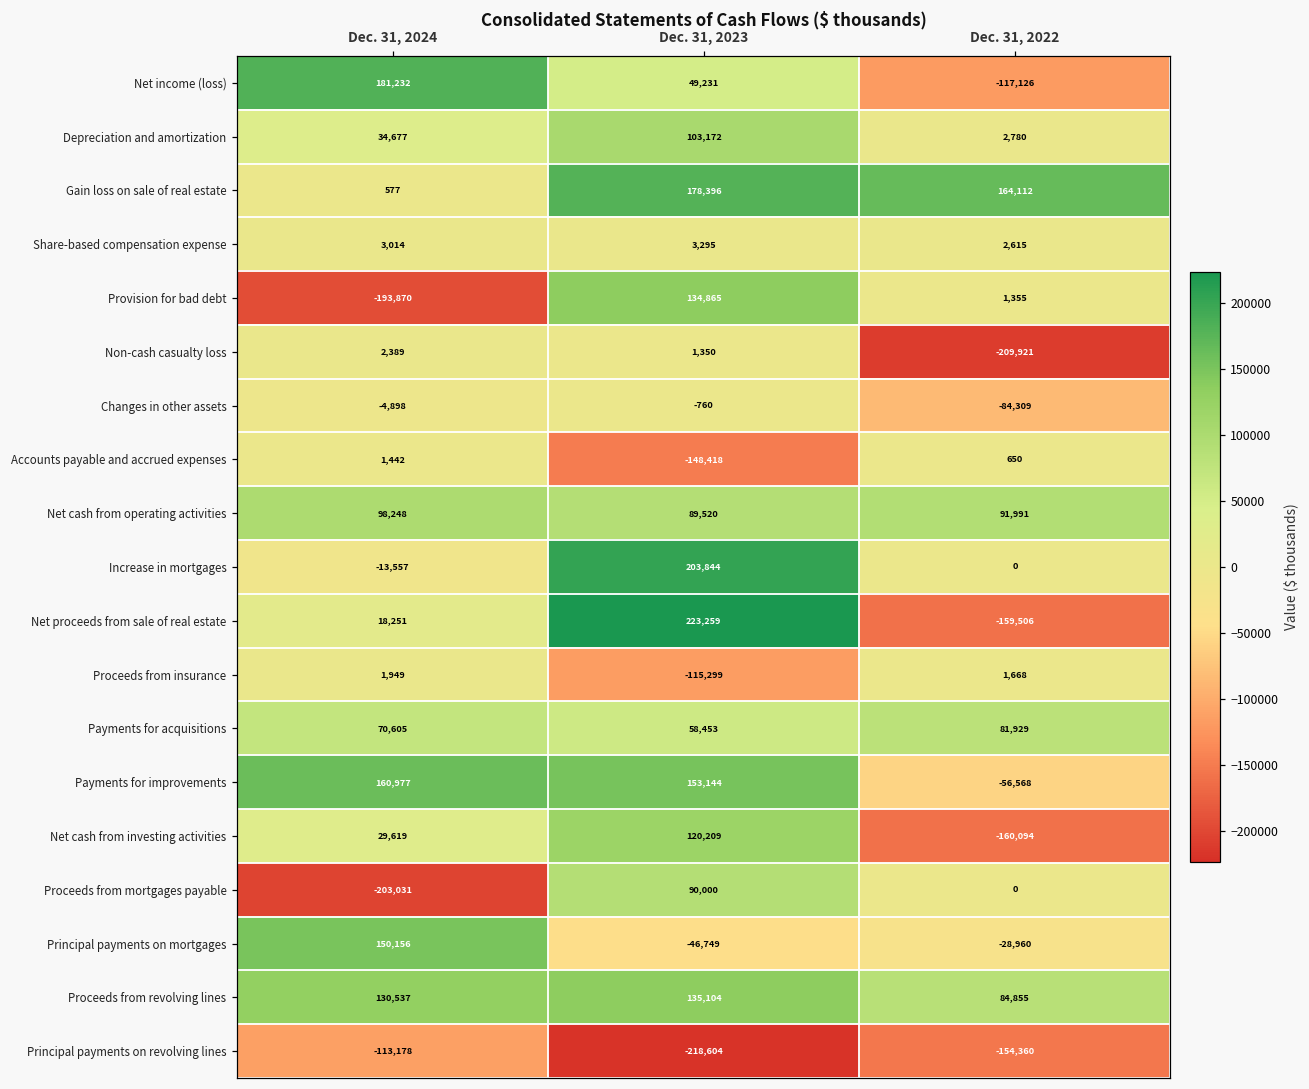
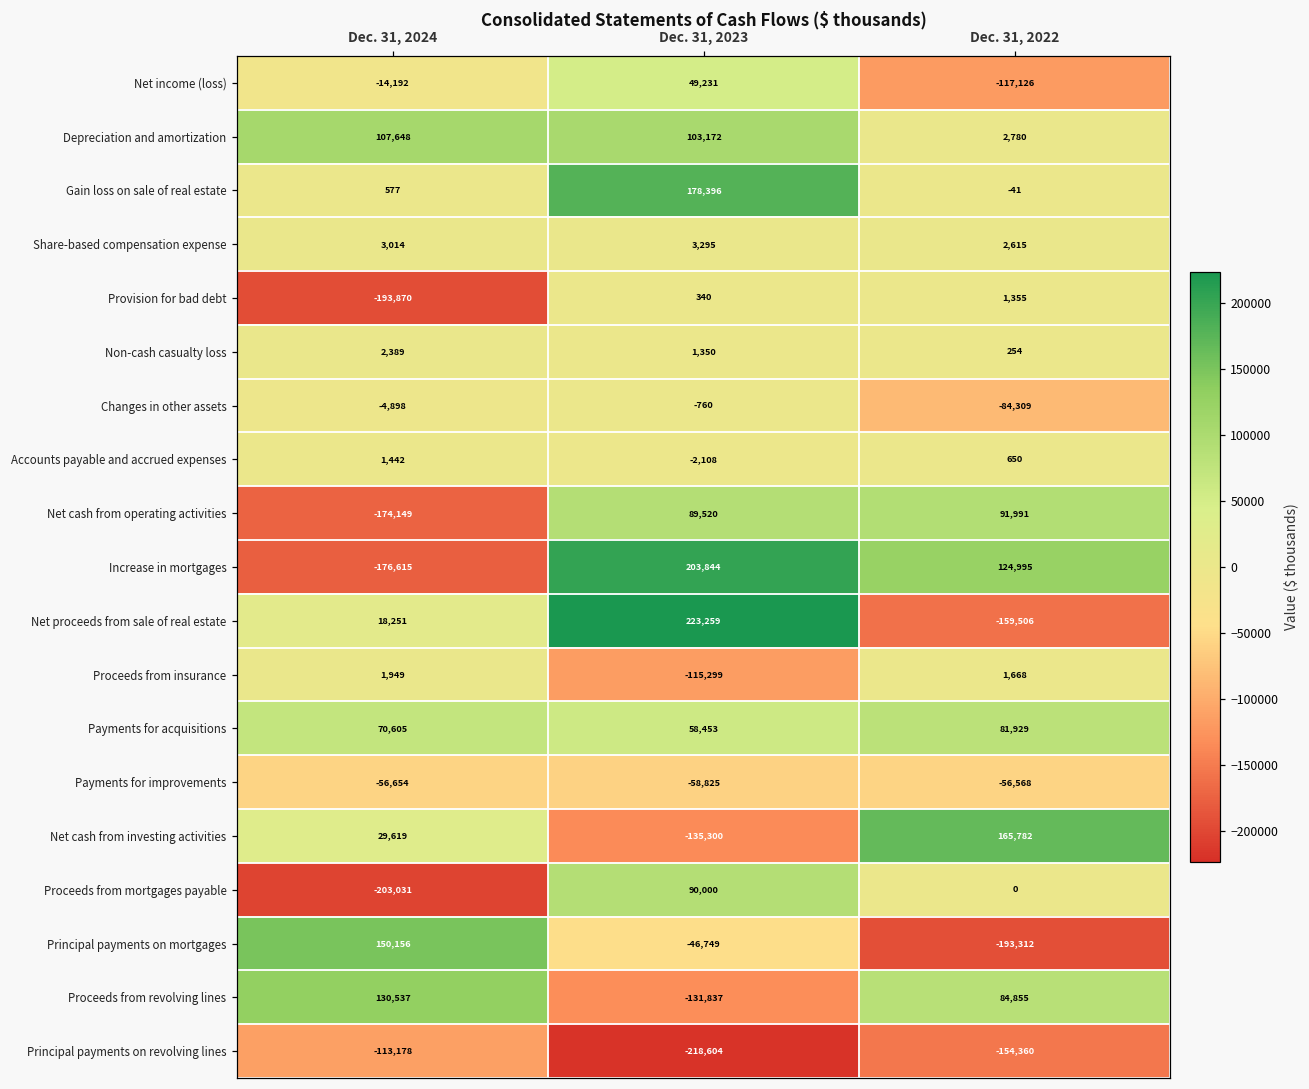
Net income (loss), Dec. 31, 2024: 181,232 -> -14,192
Depreciation and amortization, Dec. 31, 2024: 34,677 -> 107,648
Gain loss on sale of real estate, Dec. 31, 2022: 164,112 -> -41
Provision for bad debt, Dec. 31, 2023: 134,865 -> 340
Non-cash casualty loss, Dec. 31, 2022: -209,921 -> 254
Accounts payable and accrued expenses, Dec. 31, 2023: -148,418 -> -2,108
Net cash from operating activities, Dec. 31, 2024: 98,248 -> -174,149
Increase in mortgages, Dec. 31, 2024: -13,557 -> -176,615
Increase in mortgages, Dec. 31, 2022: 0 -> 124,995
Payments for improvements, Dec. 31, 2024: 160,977 -> -56,654
Payments for improvements, Dec. 31, 2023: 153,144 -> -58,825
Net cash from investing activities, Dec. 31, 2023: 120,209 -> -135,300
Net cash from investing activities, Dec. 31, 2022: -160,094 -> 165,782
Principal payments on mortgages, Dec. 31, 2022: -28,960 -> -193,312
Proceeds from revolving lines, Dec. 31, 2023: 135,104 -> -131,837
